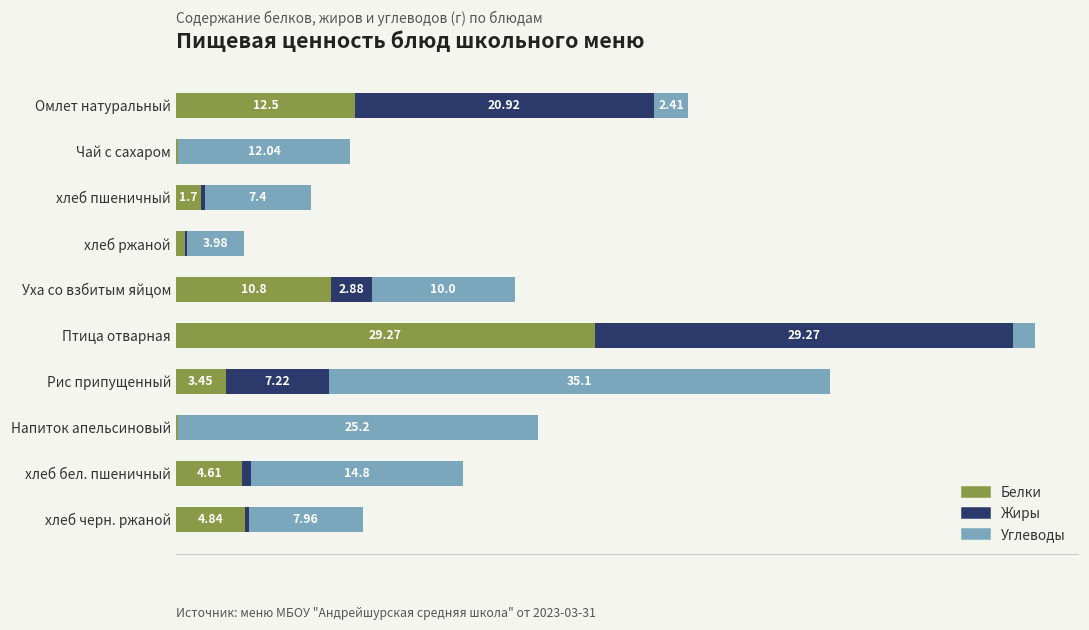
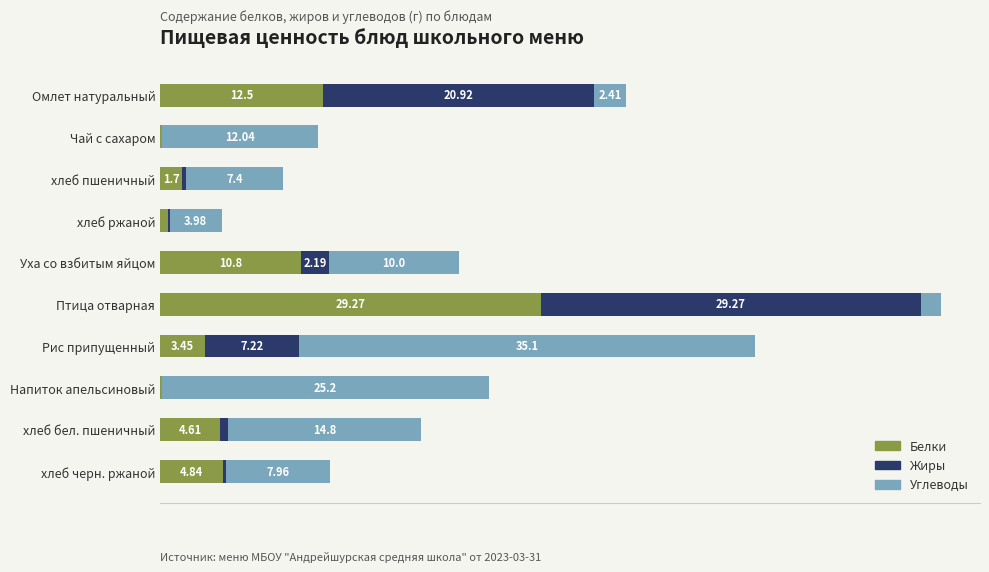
Жиры, Уха со взбитым яйцом: 2.88 -> 2.19
